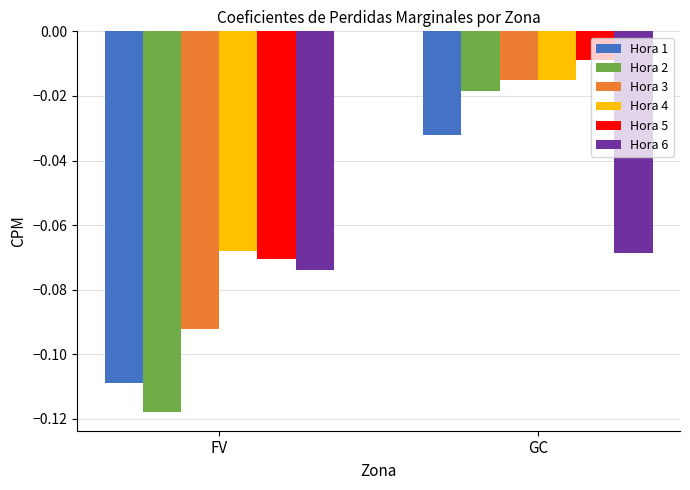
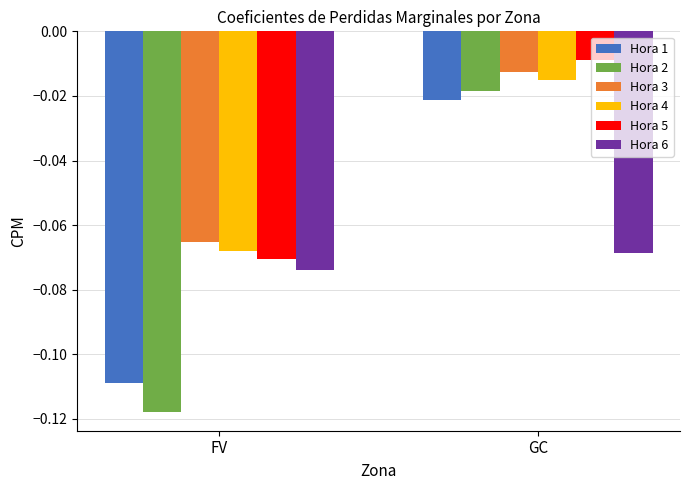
Hora 3, FV: -0.092 -> -0.065
Hora 1, GC: -0.032 -> -0.021
Hora 3, GC: -0.015 -> -0.013
